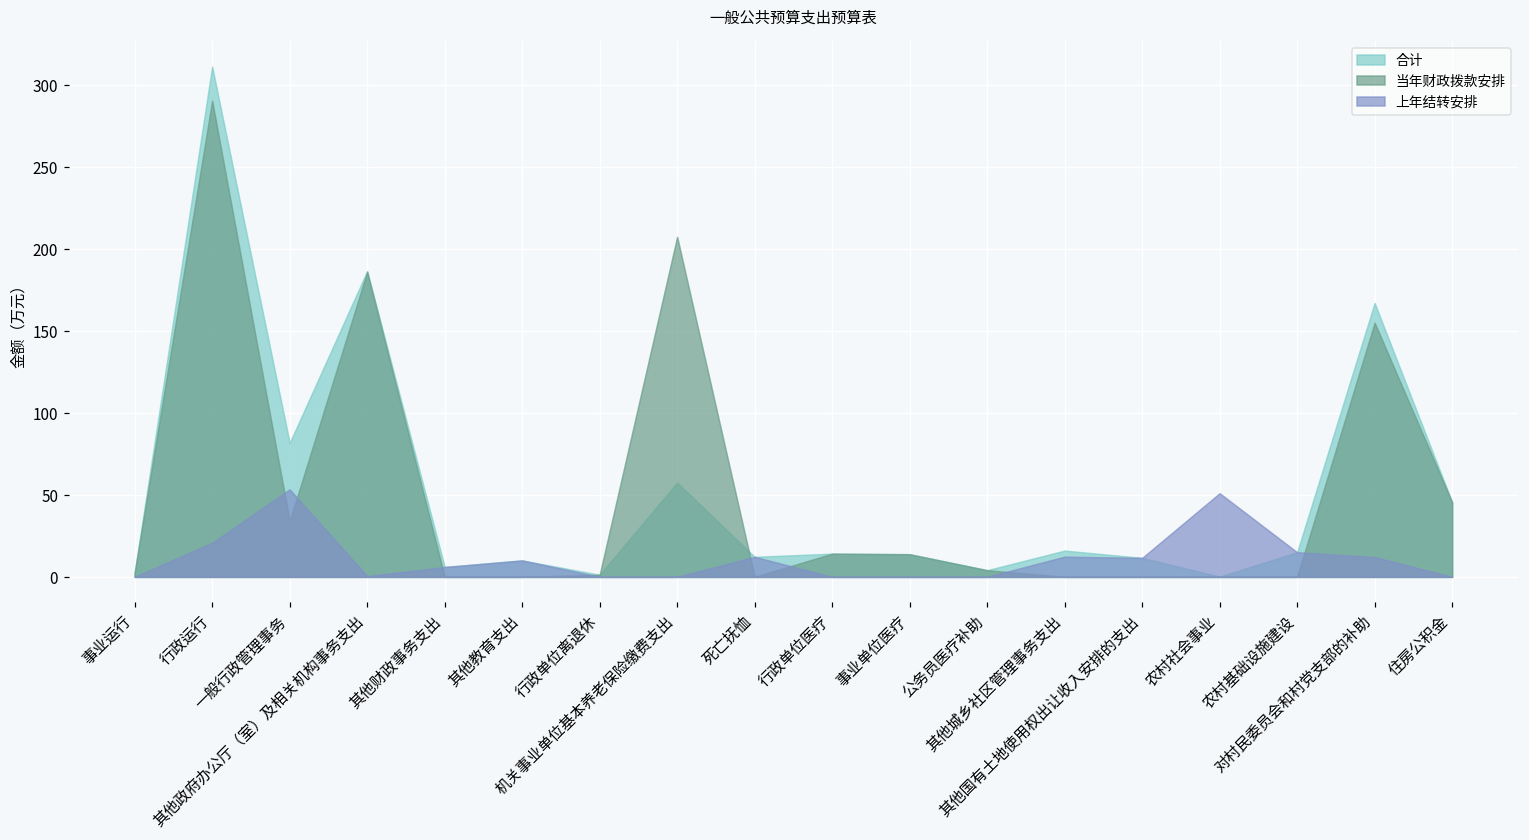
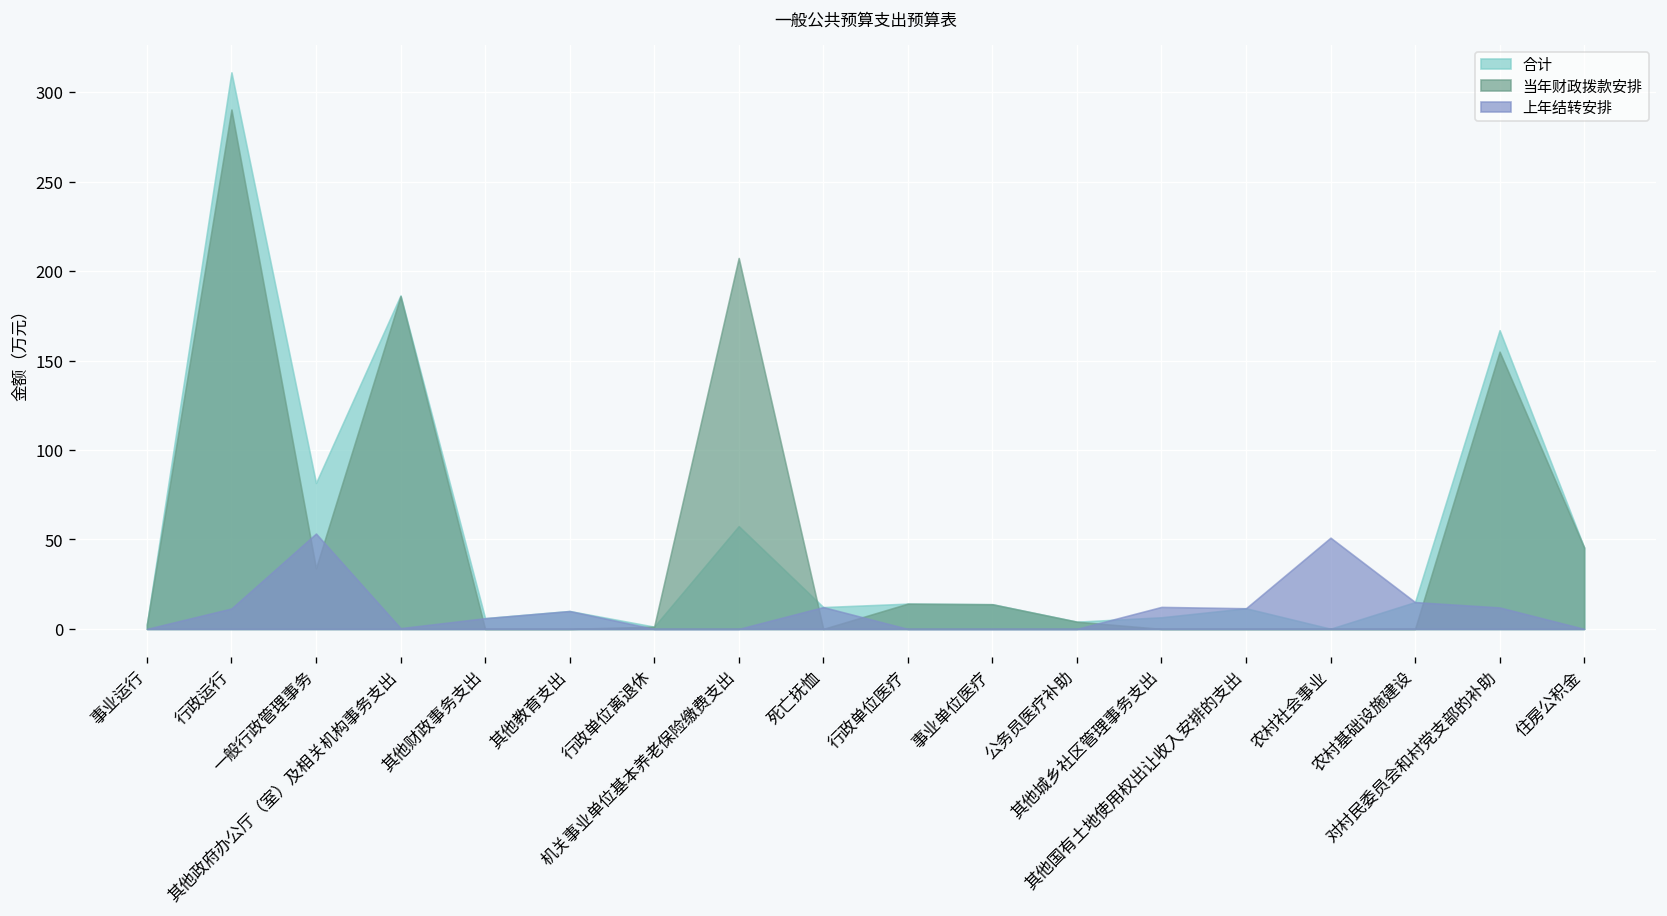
上年结转安排, 行政运行: 21 -> 11
合计, 其他城乡社区管理事务支出: 16 -> 7
